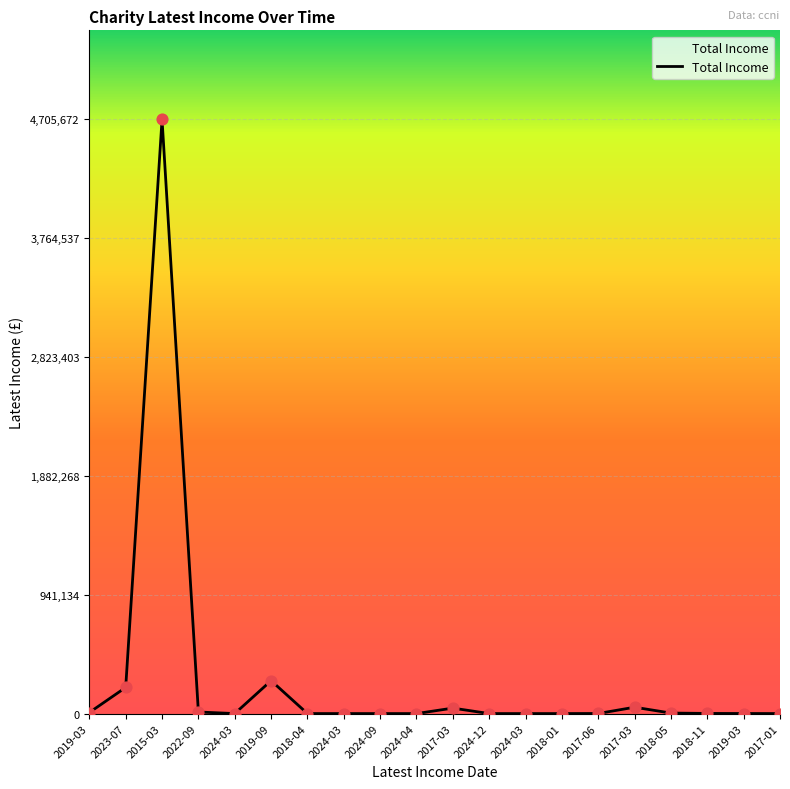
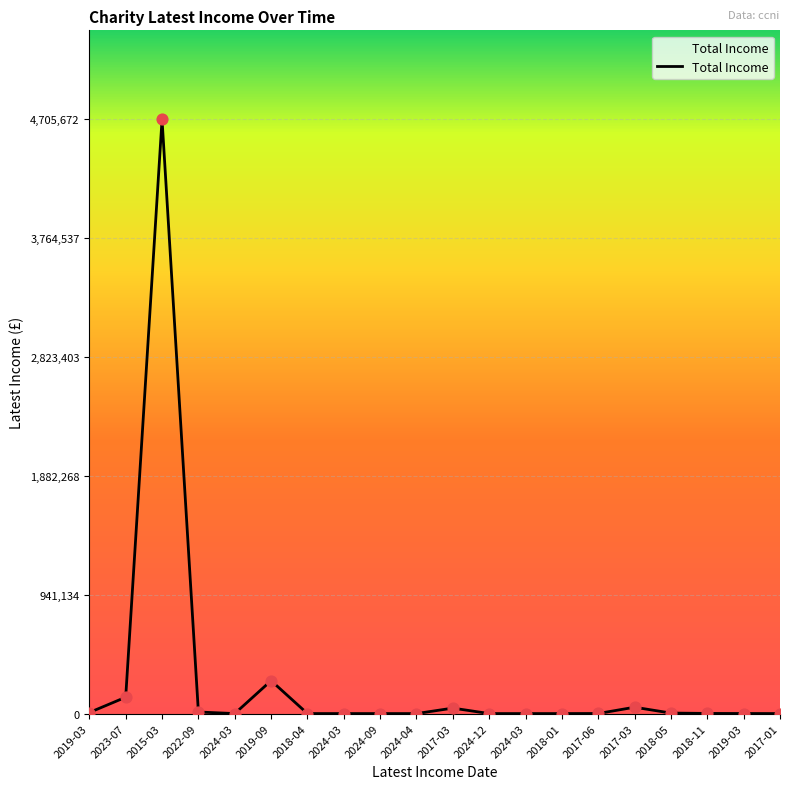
2023-07: 210,000 -> 130,000
